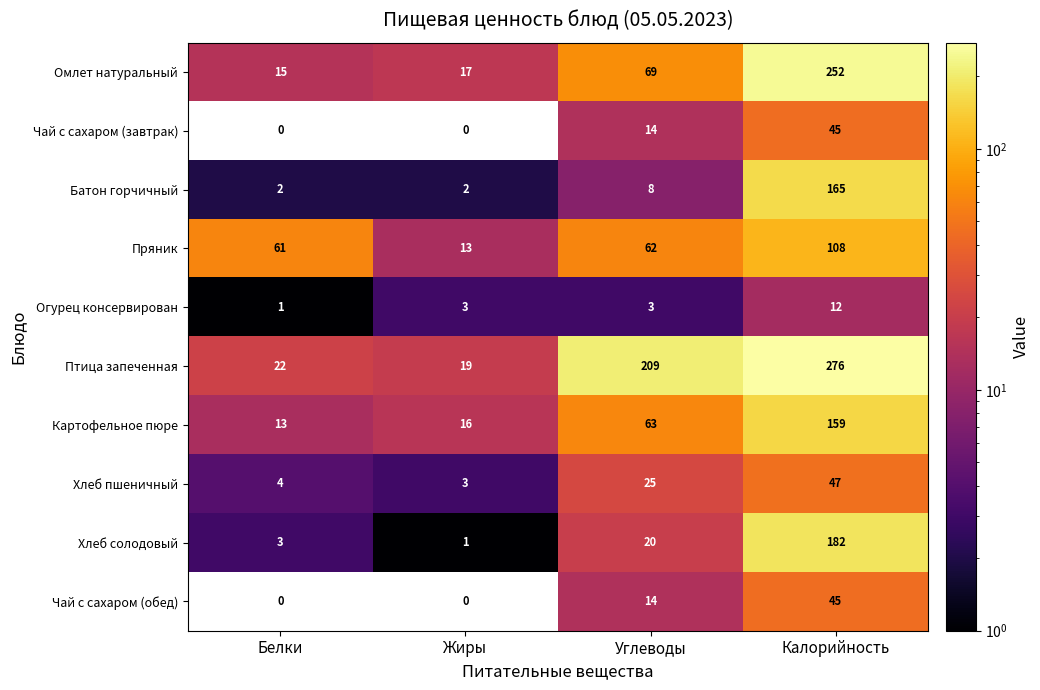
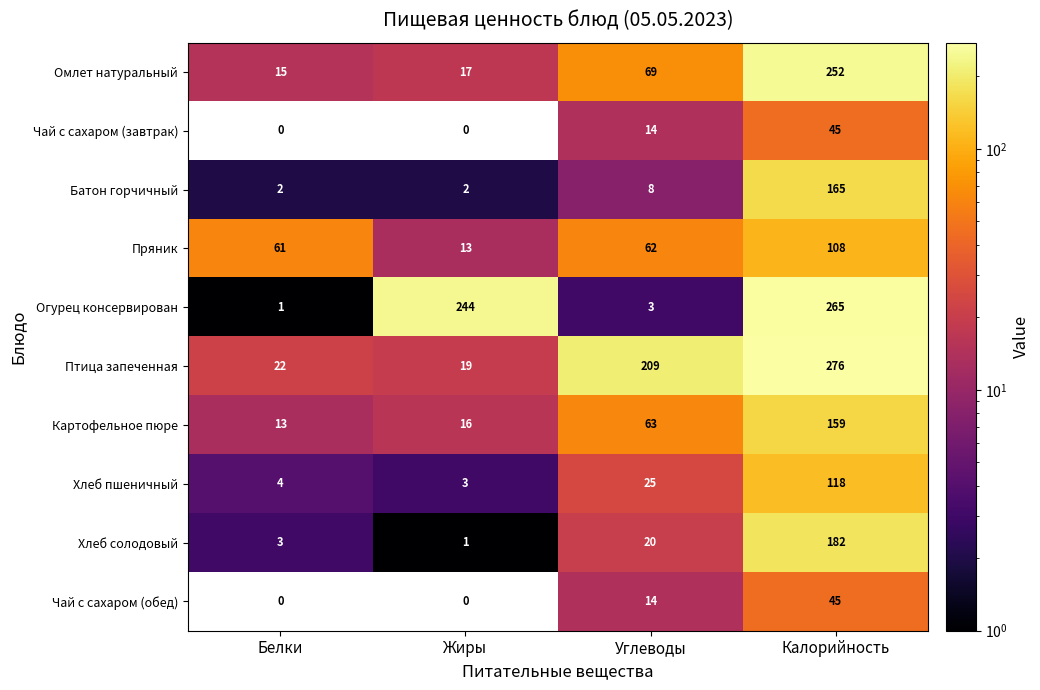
Огурец консервирован, Жиры: 3 -> 244
Огурец консервирован, Калорийность: 12 -> 265
Хлеб пшеничный, Калорийность: 47 -> 118
